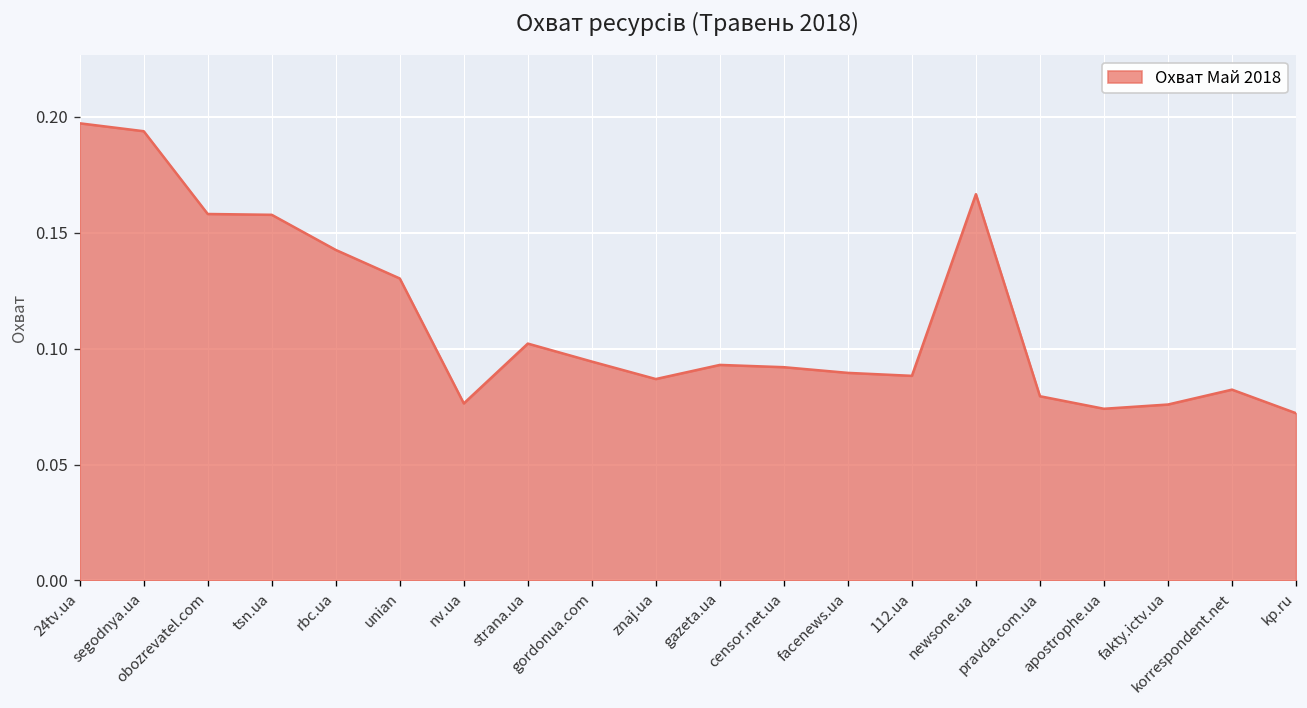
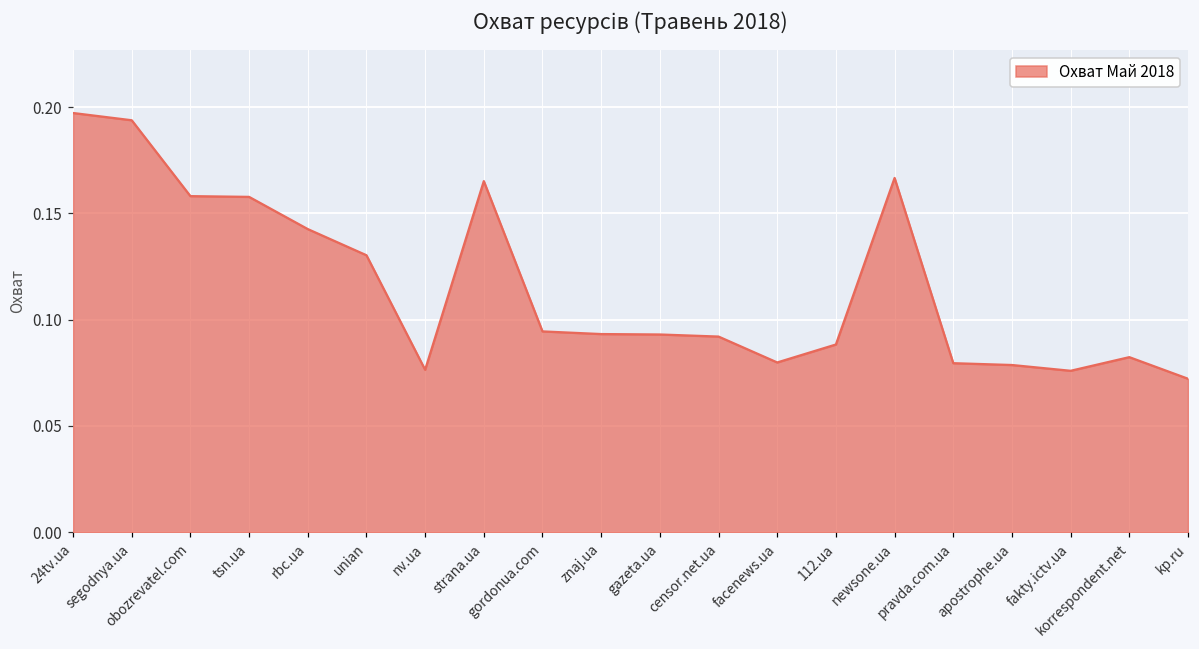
strana.ua: 0.102 -> 0.165
znaj.ua: 0.087 -> 0.093
facenews.ua: 0.090 -> 0.080
apostrophe.ua: 0.074 -> 0.079
